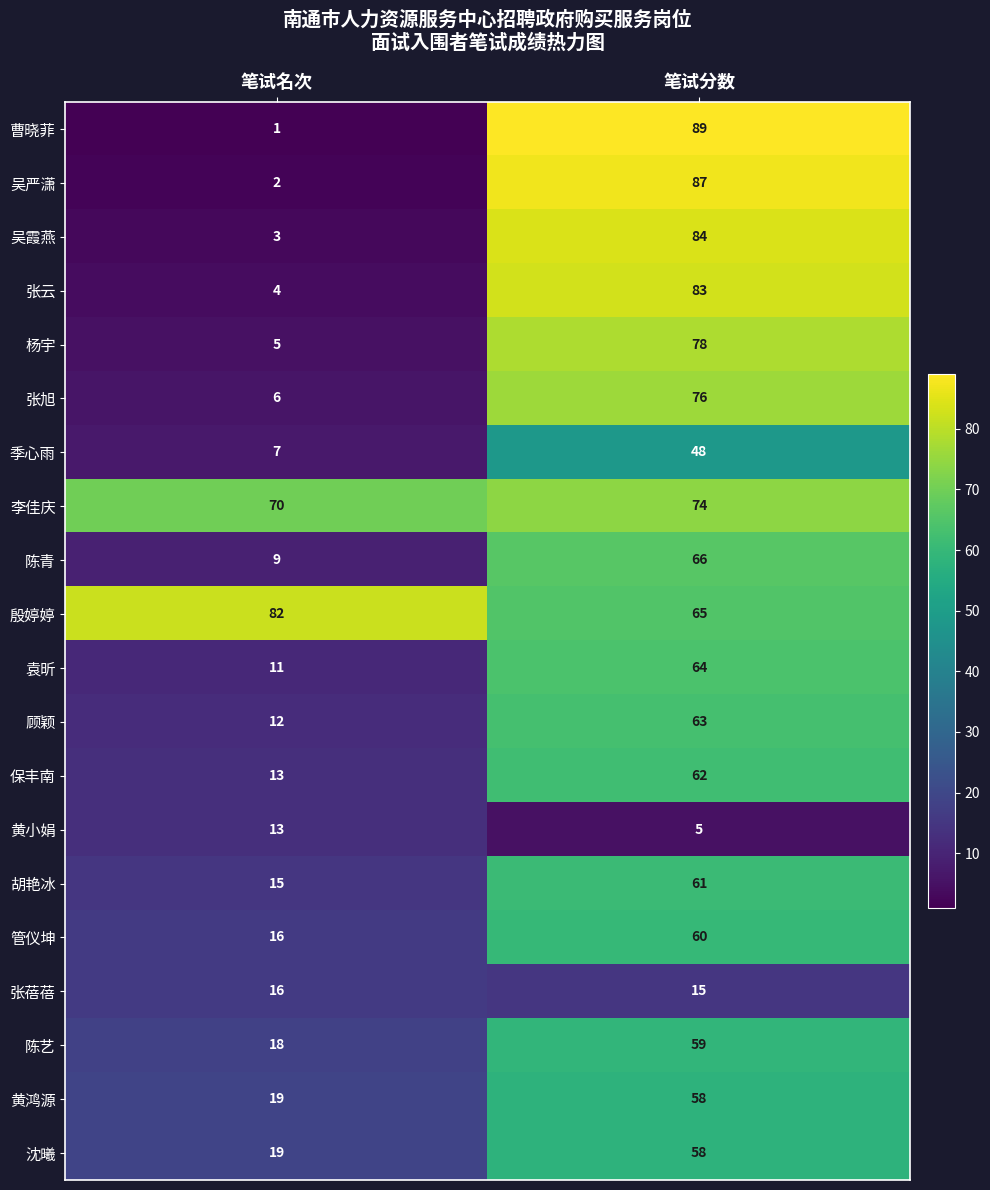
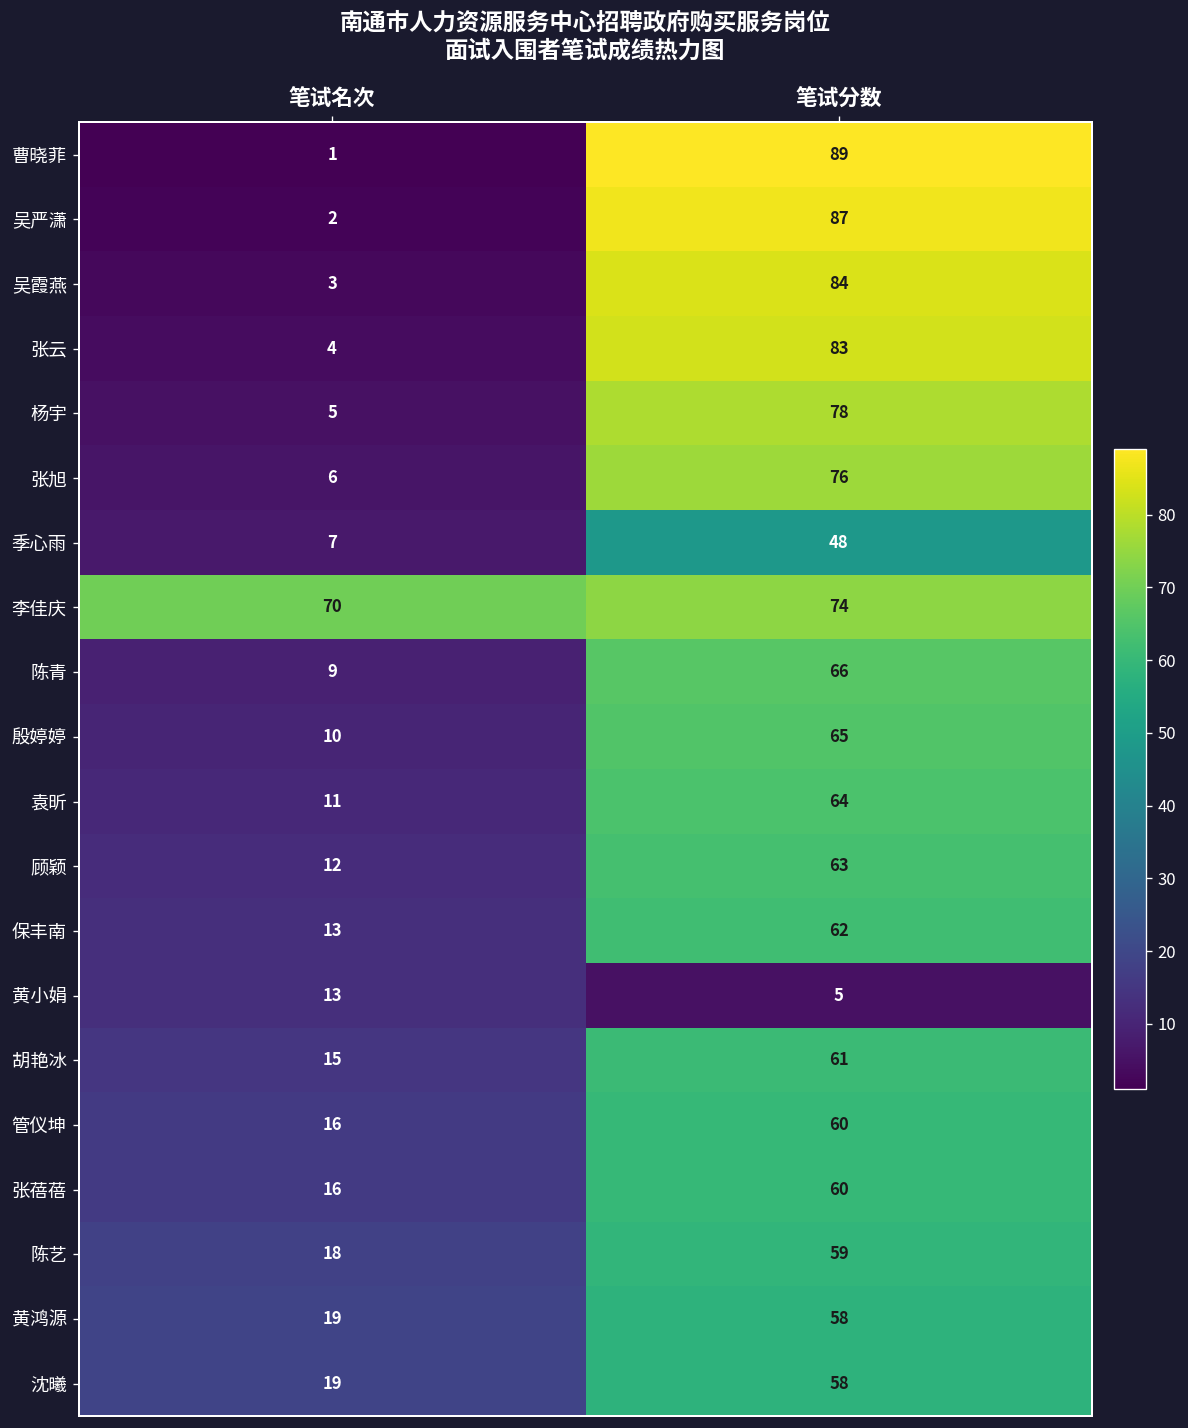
殷婷婷, 笔试名次: 82 -> 10
张蓓蓓, 笔试分数: 15 -> 60
